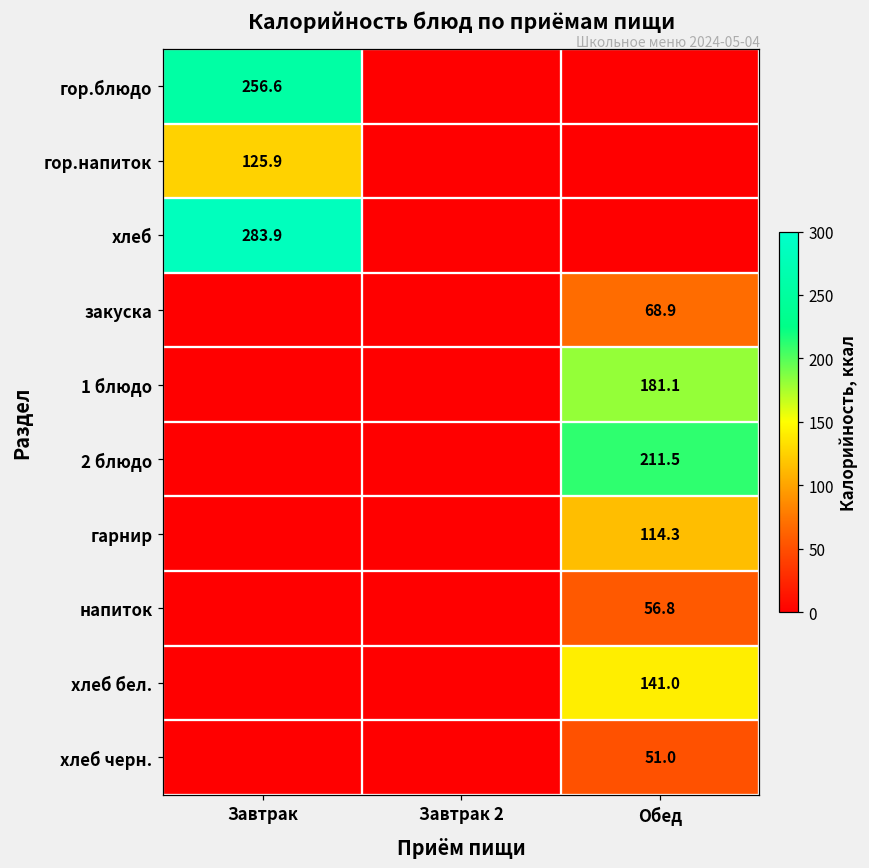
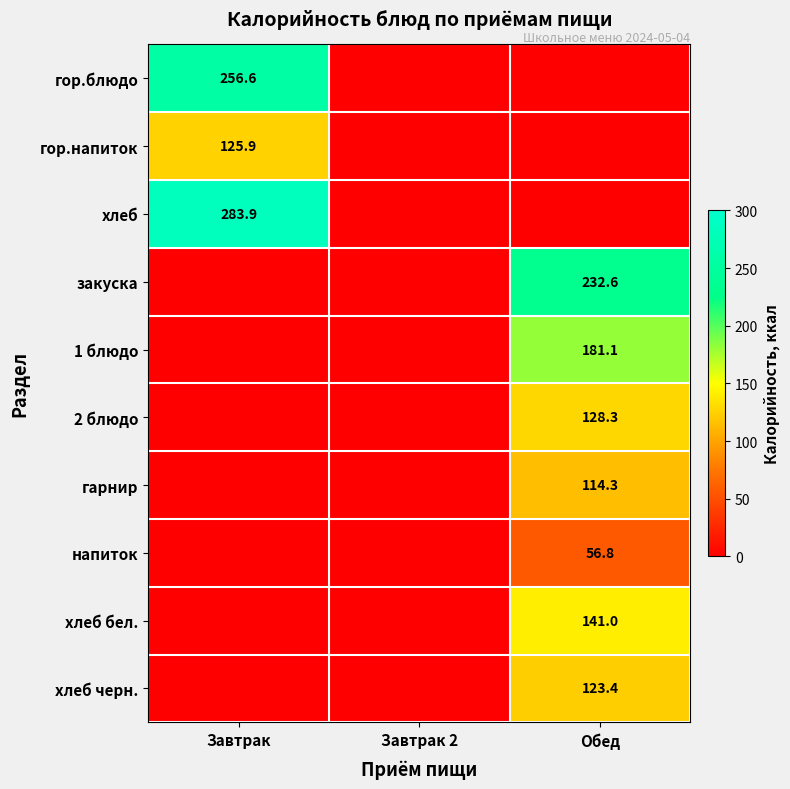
закуска, Обед: 68.9 -> 232.6
2 блюдо, Обед: 211.5 -> 128.3
хлеб черн., Обед: 51.0 -> 123.4
